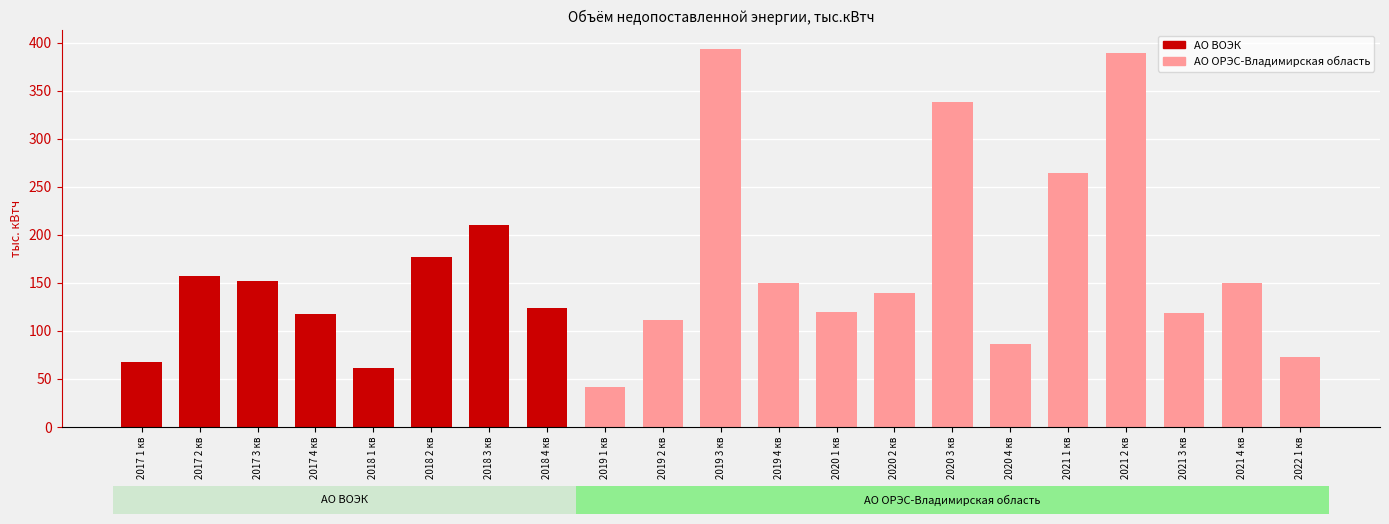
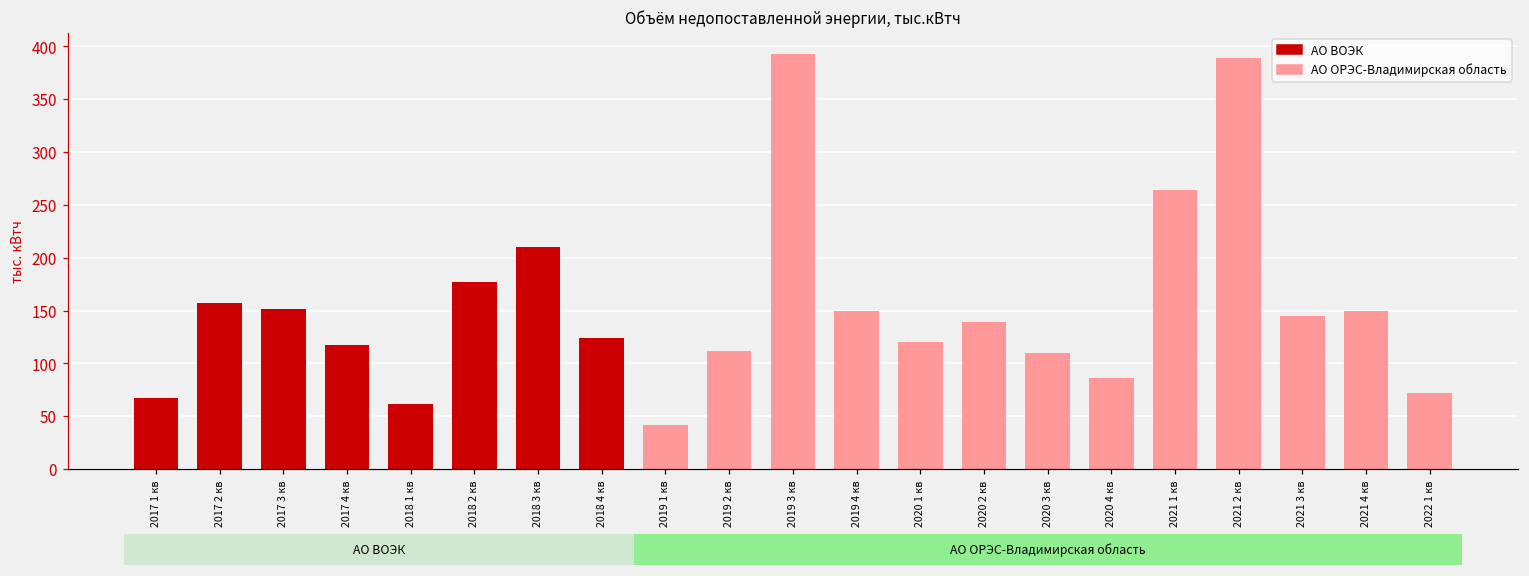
2020 3 кв: 340 -> 110
2021 3 кв: 120 -> 140
